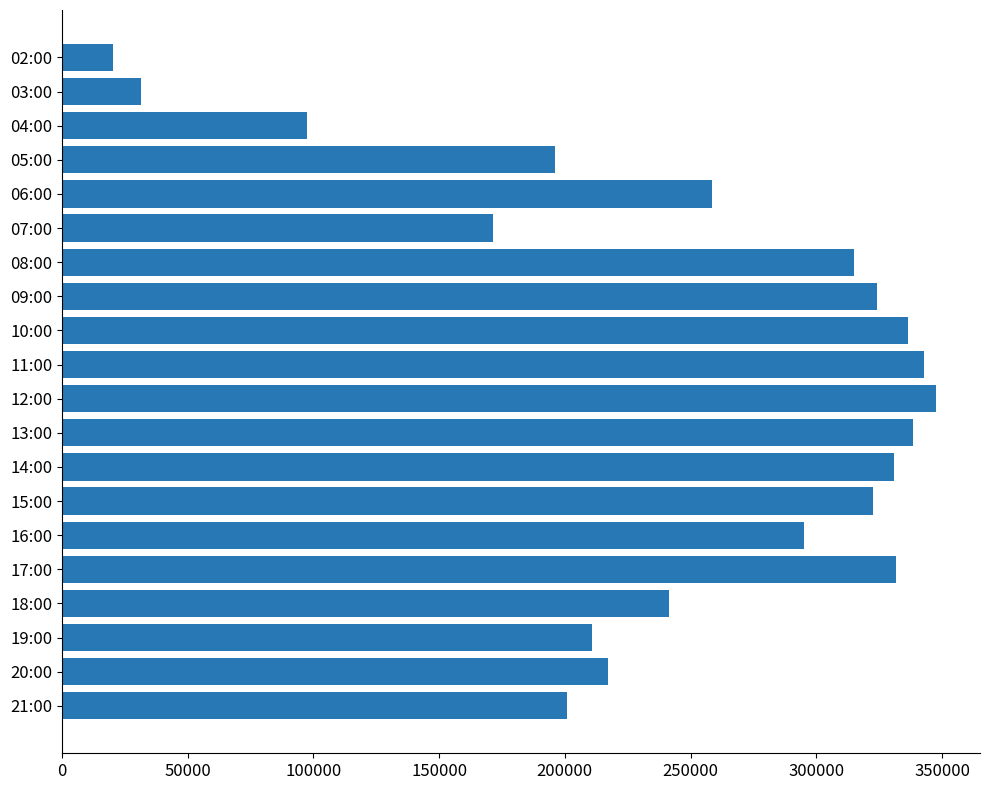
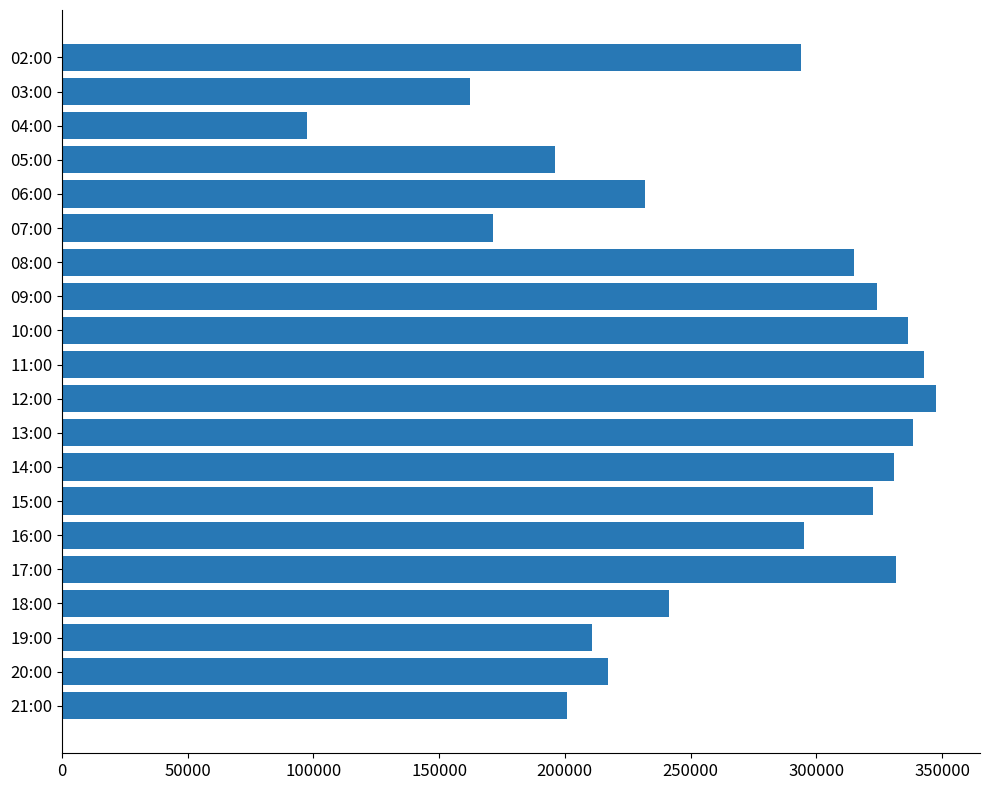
02:00: 20000 -> 294000
03:00: 31000 -> 162000
06:00: 258000 -> 232000
